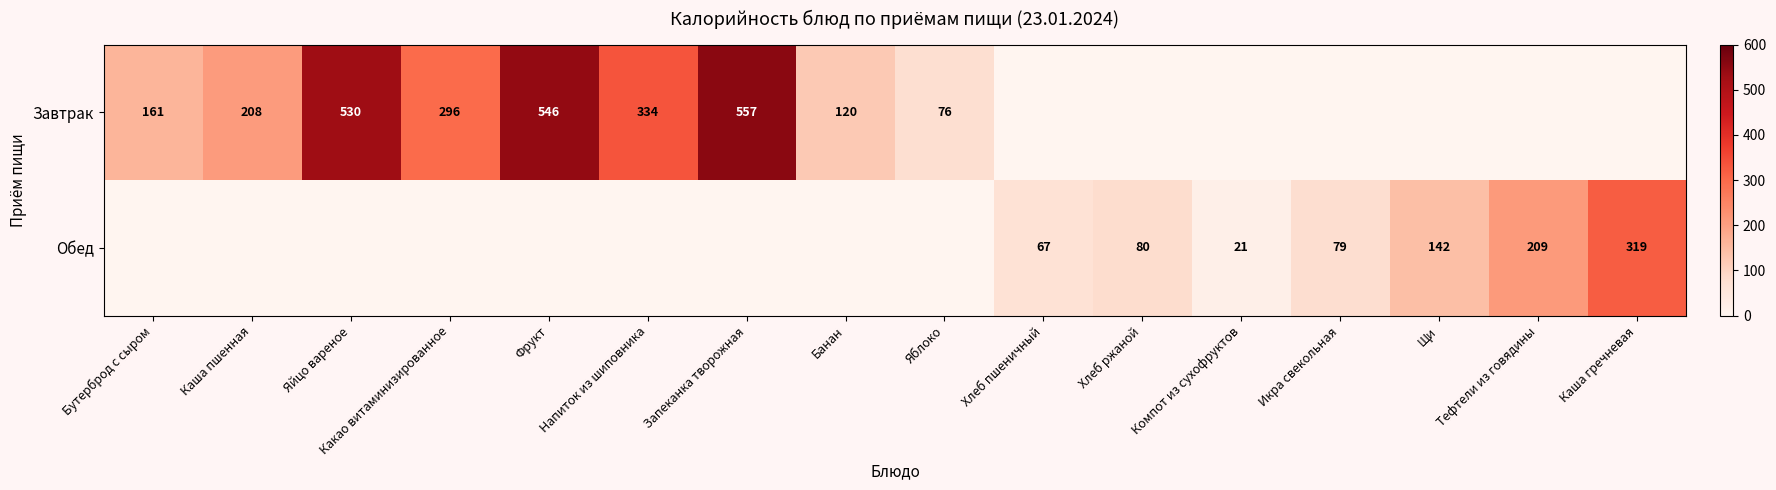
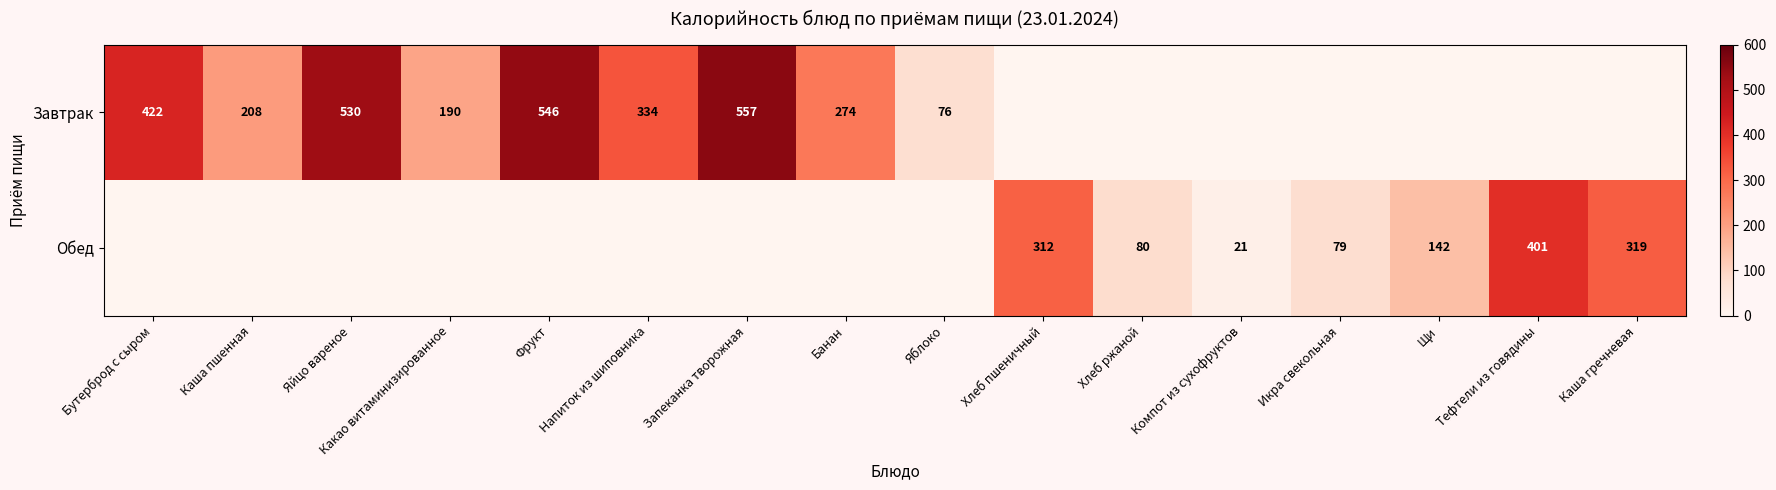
Завтрак, Бутерброд с сыром: 161 -> 422
Завтрак, Какао витаминизированное: 296 -> 190
Завтрак, Банан: 120 -> 274
Обед, Хлеб пшеничный: 67 -> 312
Обед, Тефтели из говядины: 209 -> 401
